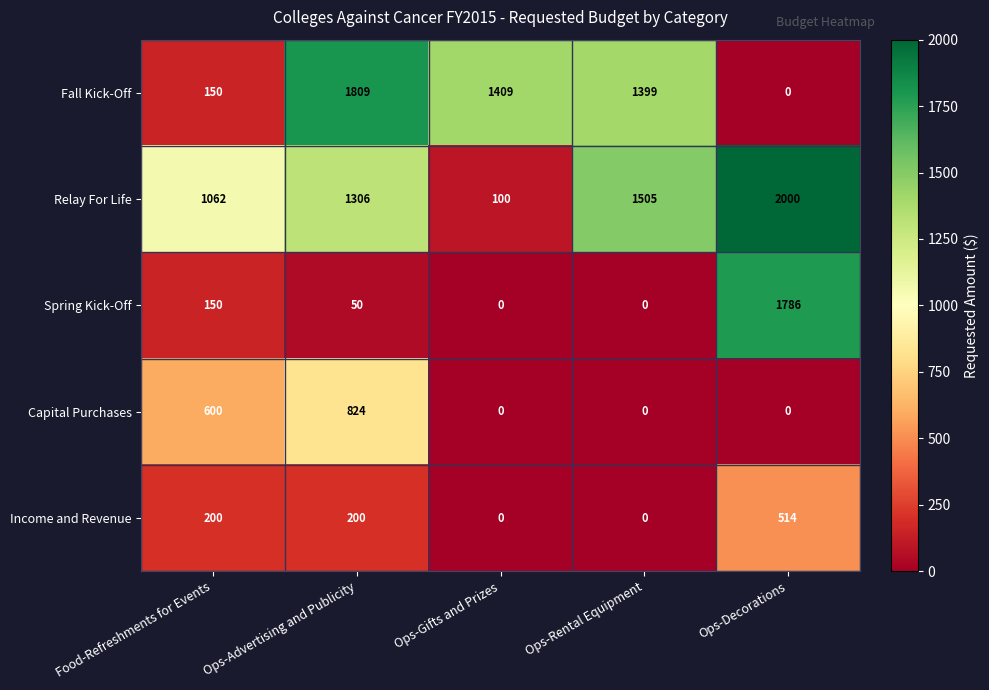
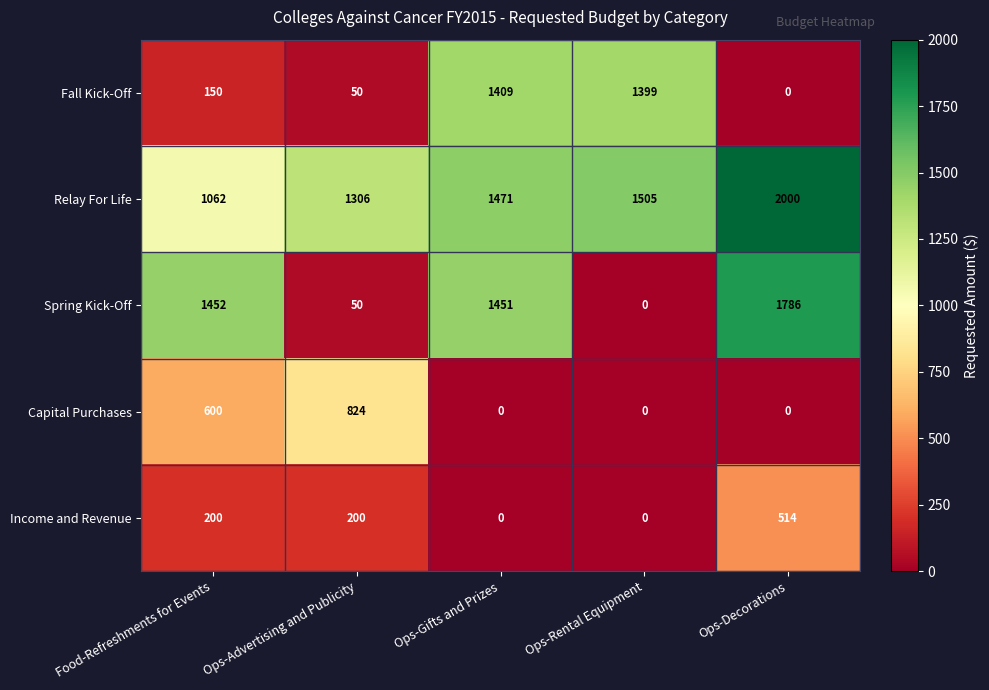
Fall Kick-Off, Ops-Advertising and Publicity: 1809 -> 50
Relay For Life, Ops-Gifts and Prizes: 100 -> 1471
Spring Kick-Off, Food-Refreshments for Events: 150 -> 1452
Spring Kick-Off, Ops-Gifts and Prizes: 0 -> 1451
